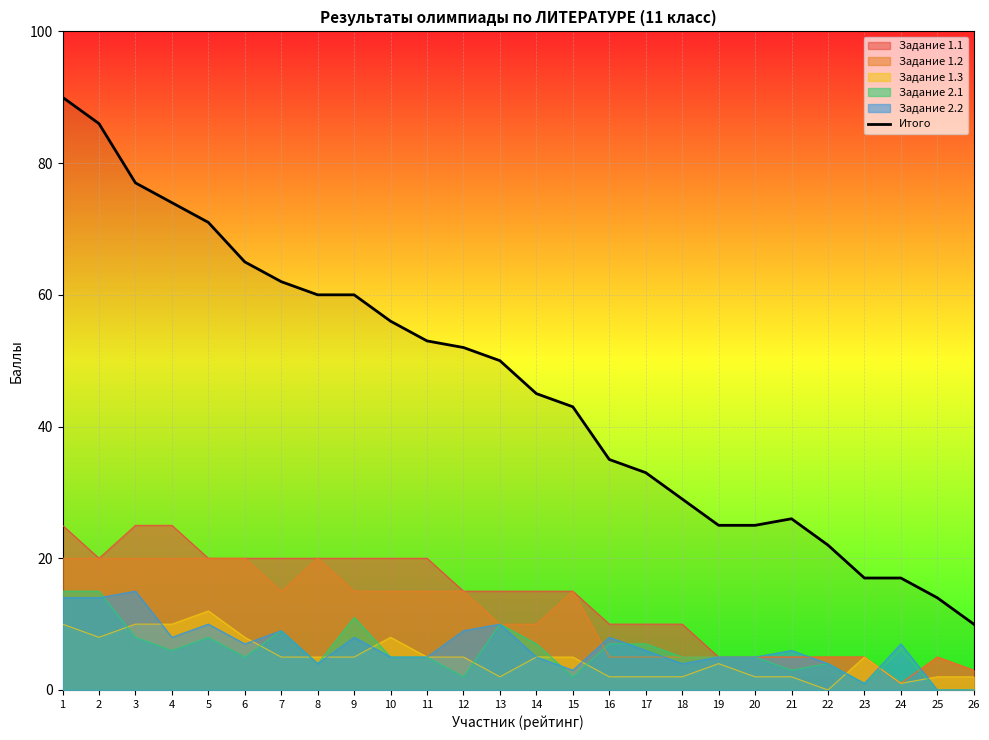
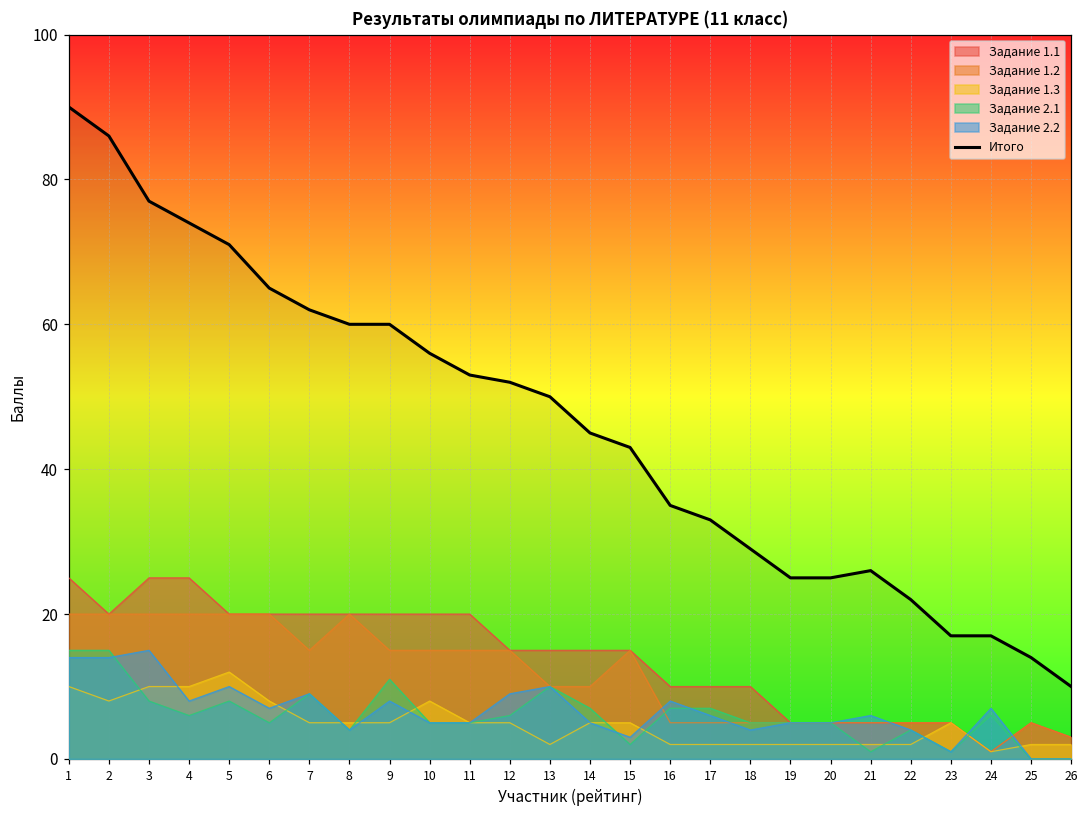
Задание 2.1, 12: 2 -> 6
Задание 1.3, 19: 4 -> 2
Задание 2.1, 21: 3 -> 1
Задание 1.3, 22: 0 -> 2
